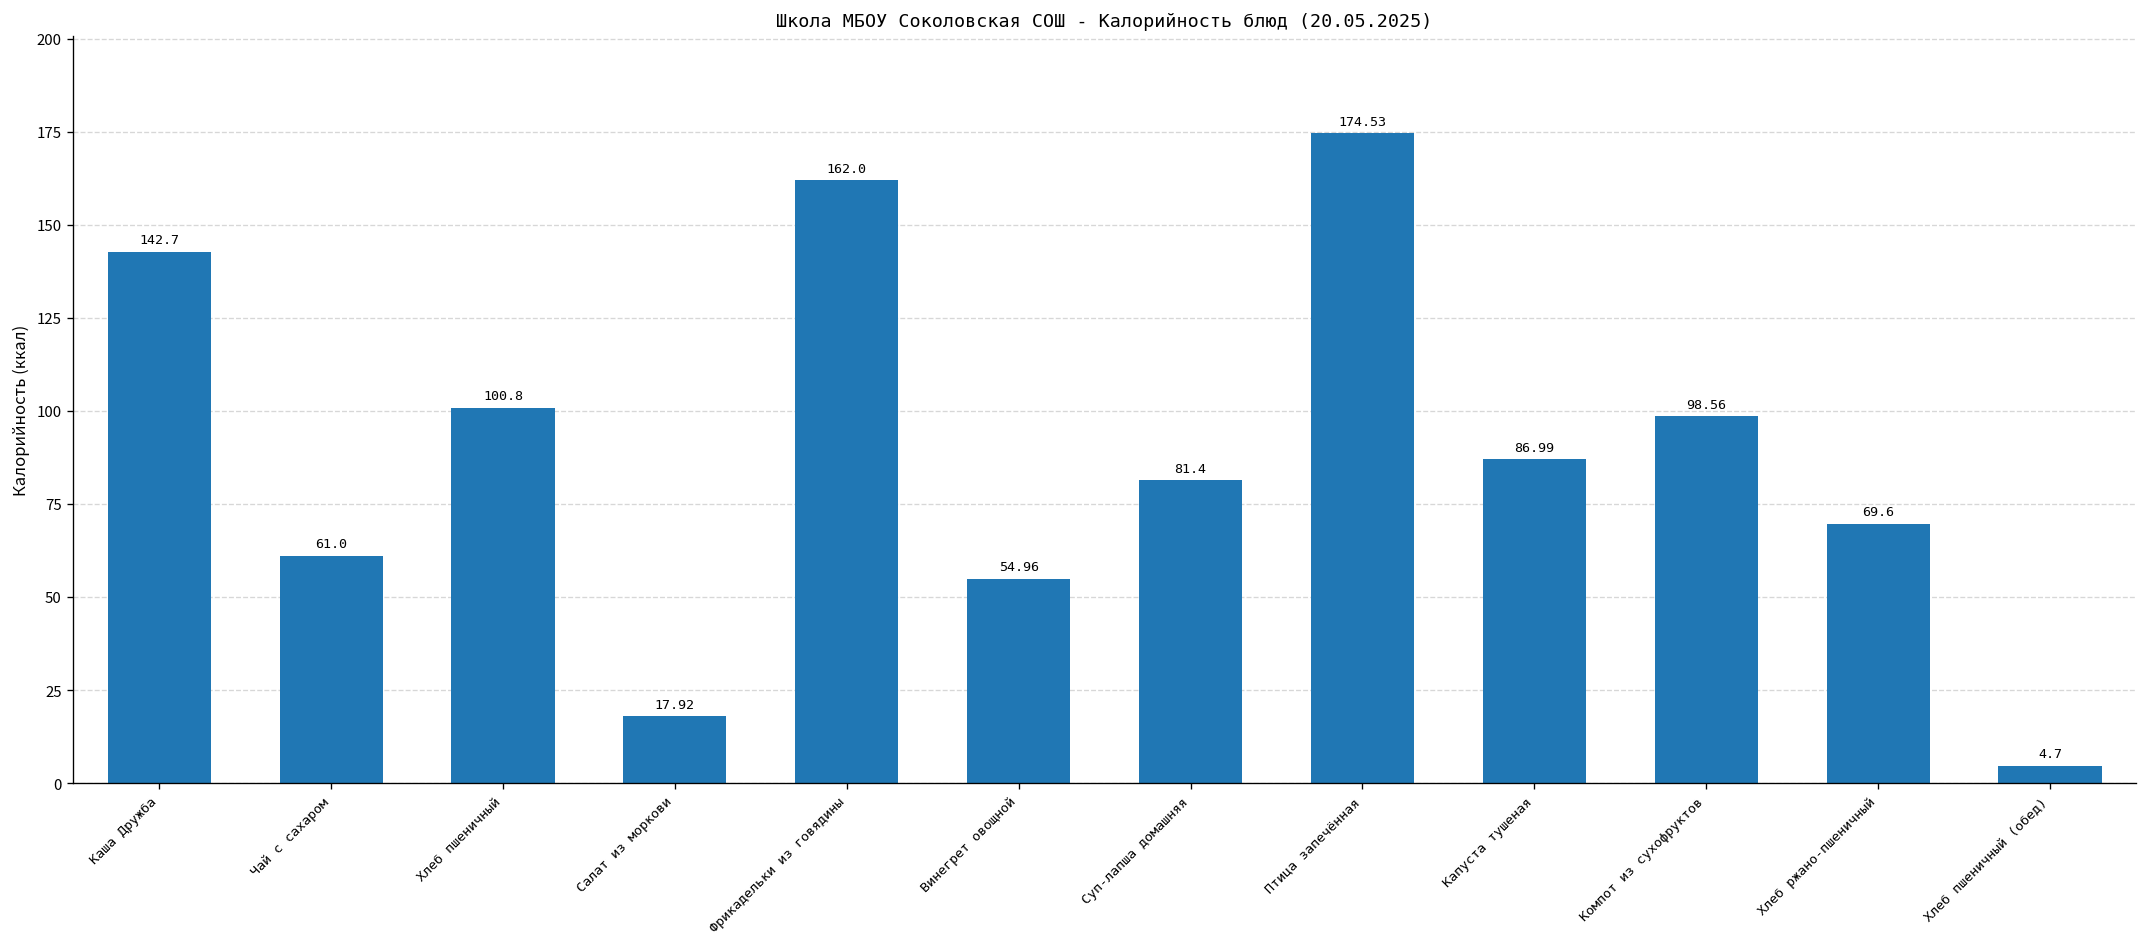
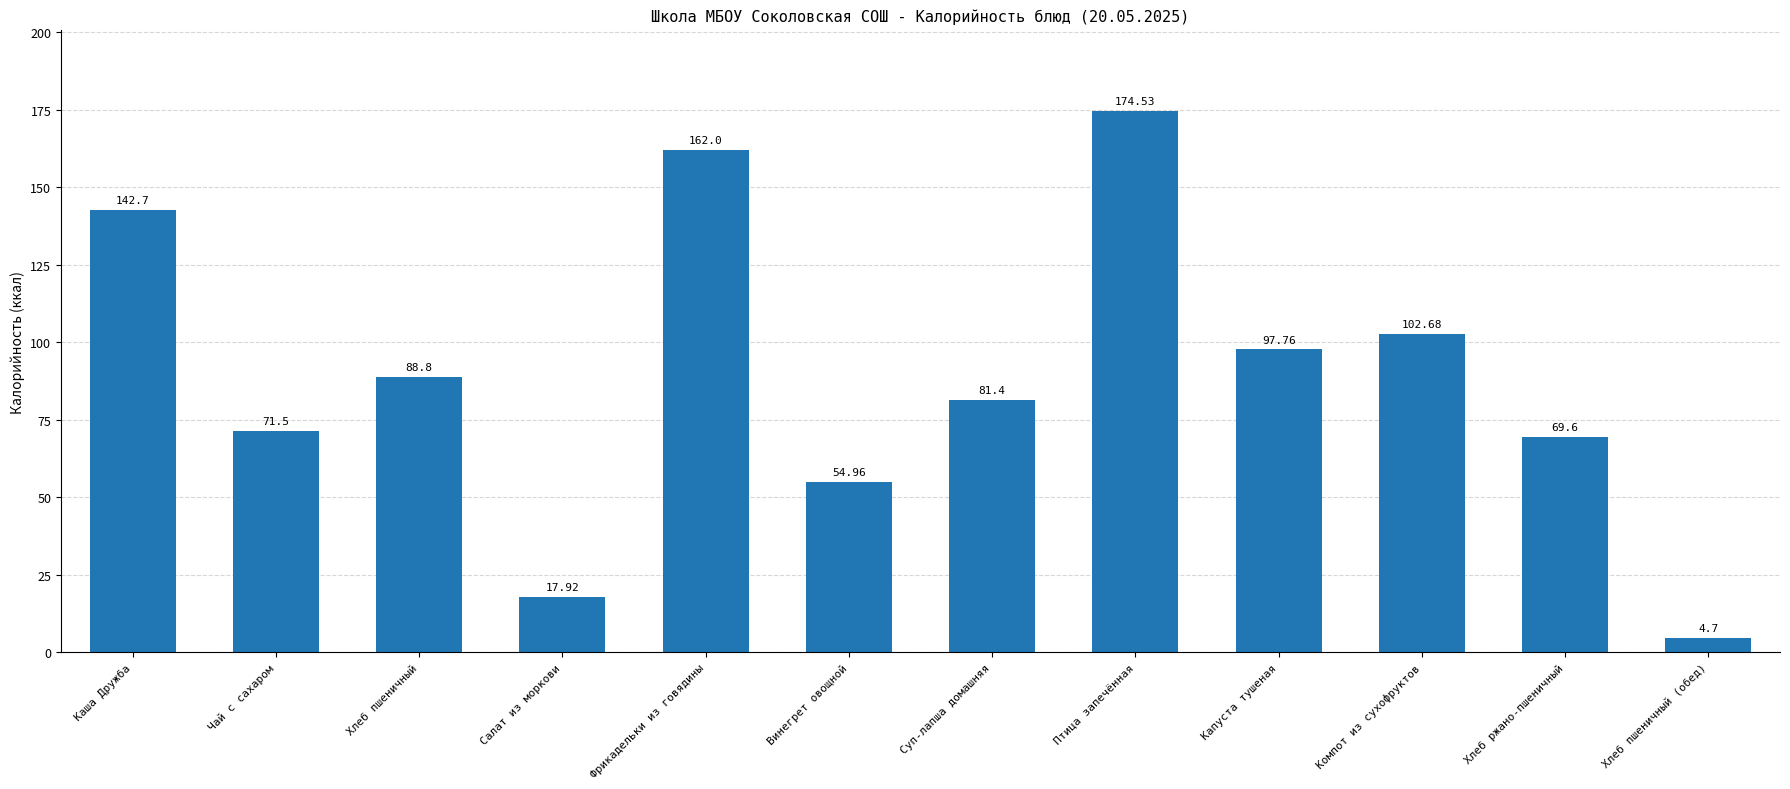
Чай с сахаром: 61.0 -> 71.5
Хлеб пшеничный: 100.8 -> 88.8
Капуста тушеная: 86.99 -> 97.76
Компот из сухофруктов: 98.56 -> 102.68
